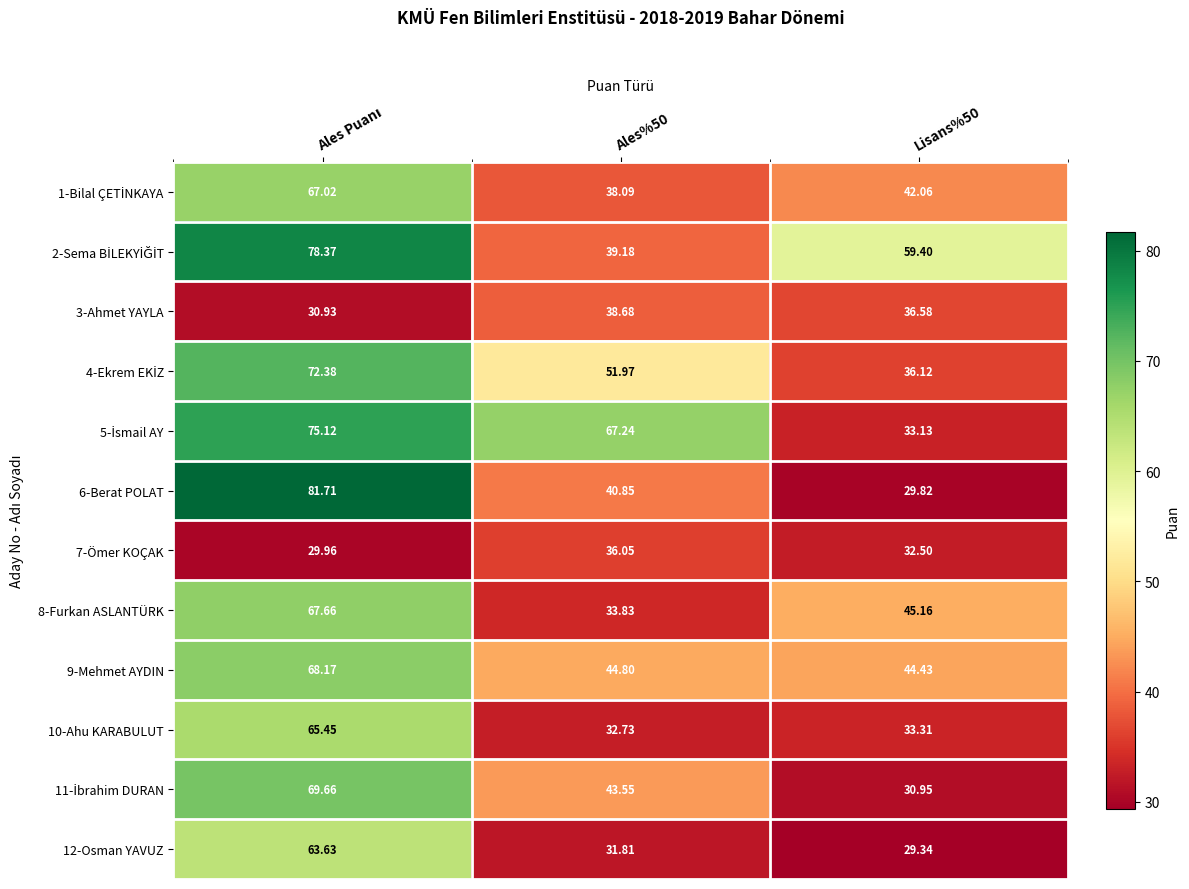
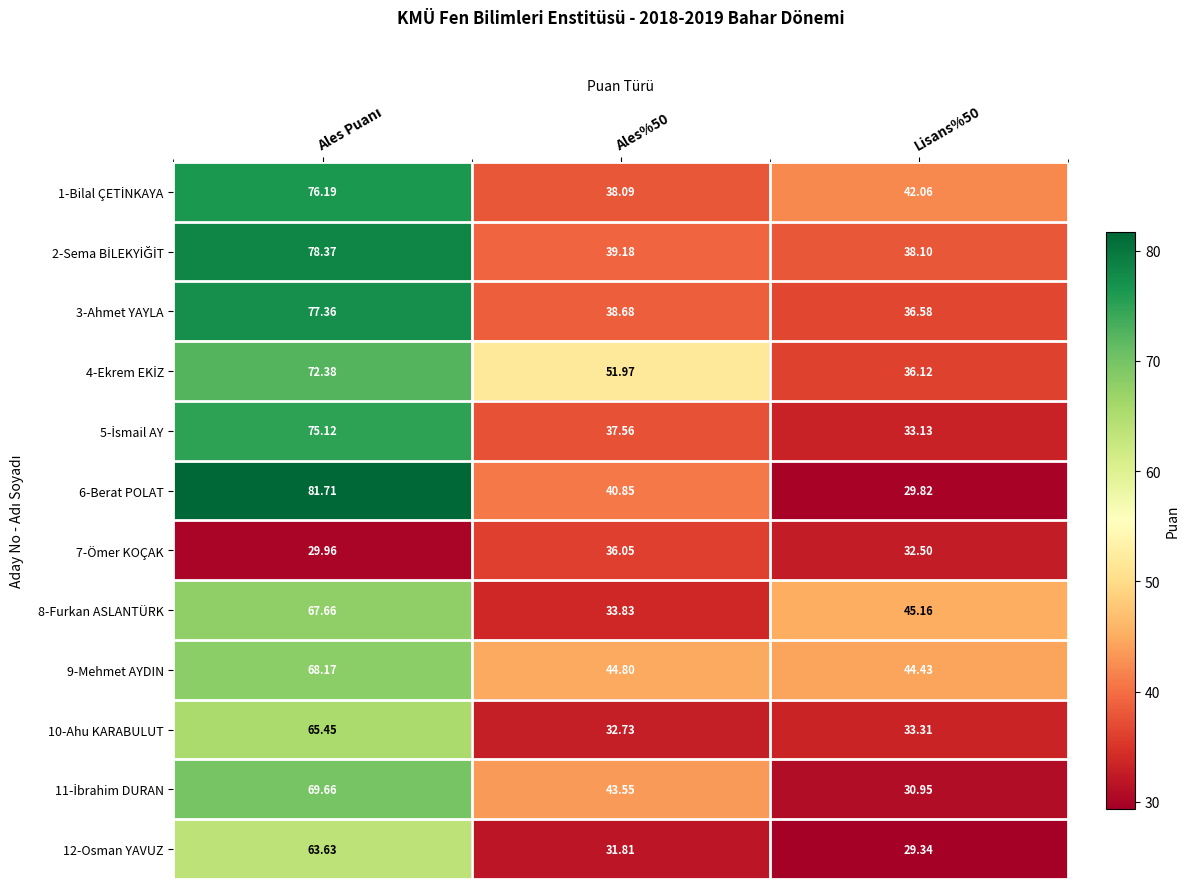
1-Bilal ÇETİNKAYA, Ales Puanı: 67.02 -> 76.19
2-Sema BİLEKYİĞİT, Lisans%50: 59.40 -> 38.10
3-Ahmet YAYLA, Ales Puanı: 30.93 -> 77.36
5-İsmail AY, Ales%50: 67.24 -> 37.56
